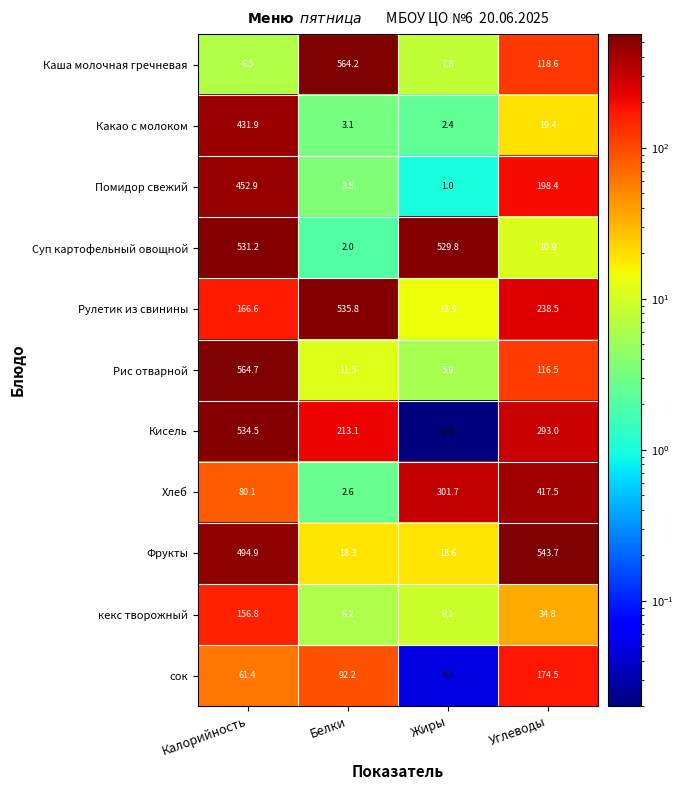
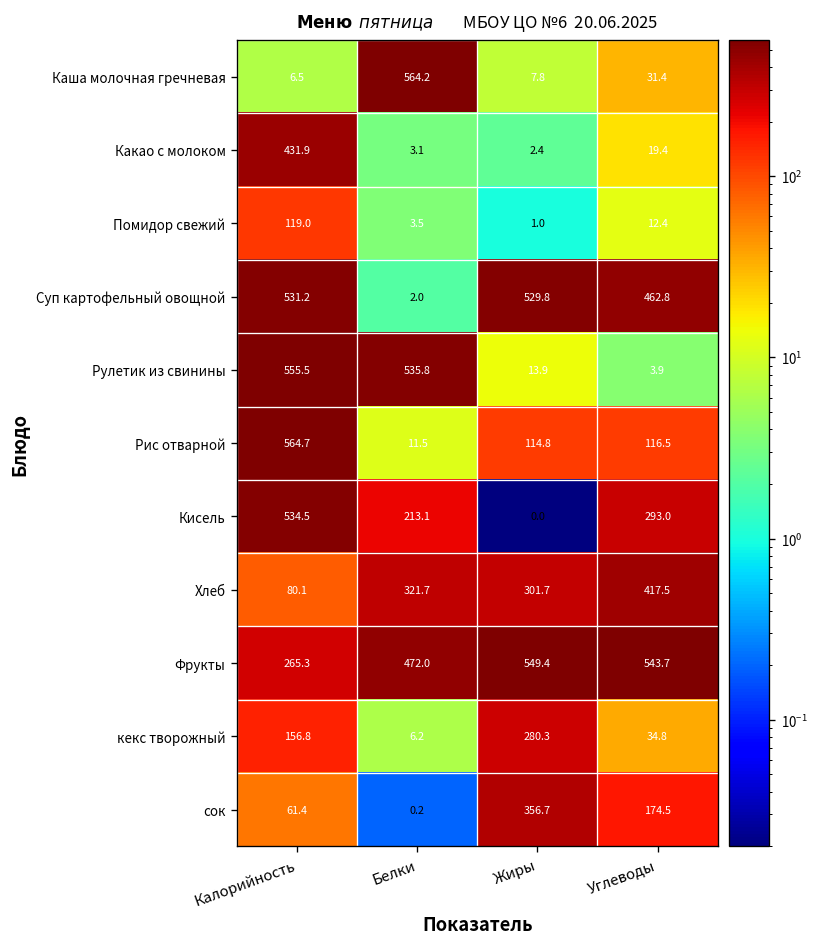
Каша молочная гречневая, Углеводы: 118.6 -> 31.4
Помидор свежий, Калорийность: 452.9 -> 119.0
Помидор свежий, Углеводы: 198.4 -> 12.4
Суп картофельный овощной, Углеводы: 10.9 -> 462.8
Рулетик из свинины, Калорийность: 166.6 -> 555.5
Рулетик из свинины, Углеводы: 238.5 -> 3.9
Рис отварной, Жиры: 5.9 -> 114.8
Хлеб, Белки: 2.6 -> 321.7
Фрукты, Калорийность: 494.9 -> 265.3
Фрукты, Белки: 18.3 -> 472.0
Фрукты, Жиры: 18.6 -> 549.4
кекс творожный, Жиры: 9.1 -> 280.3
сок, Белки: 92.2 -> 0.2
сок, Жиры: 0.1 -> 356.7
